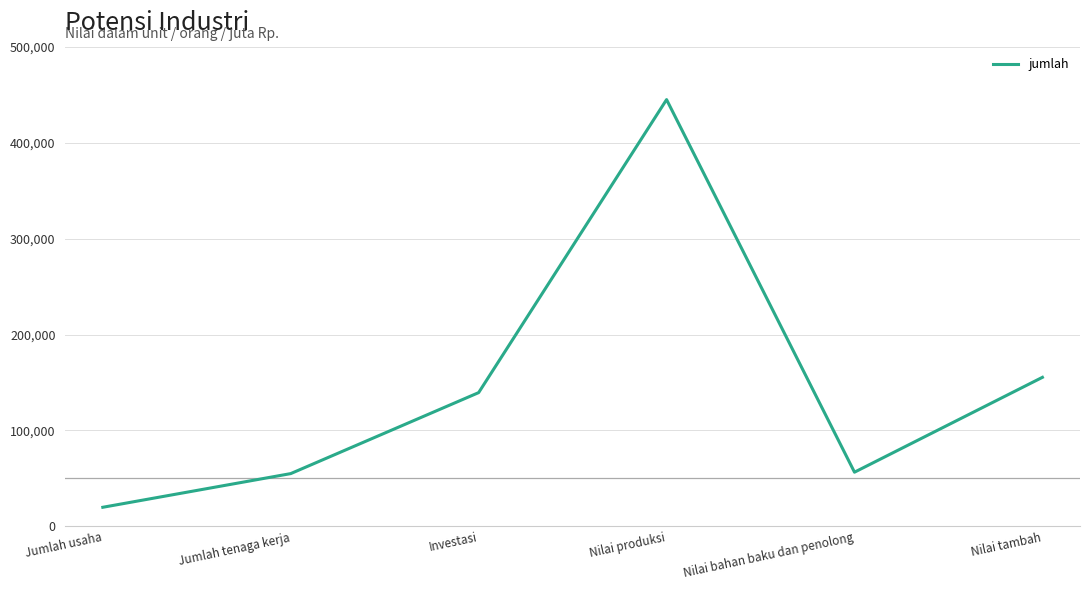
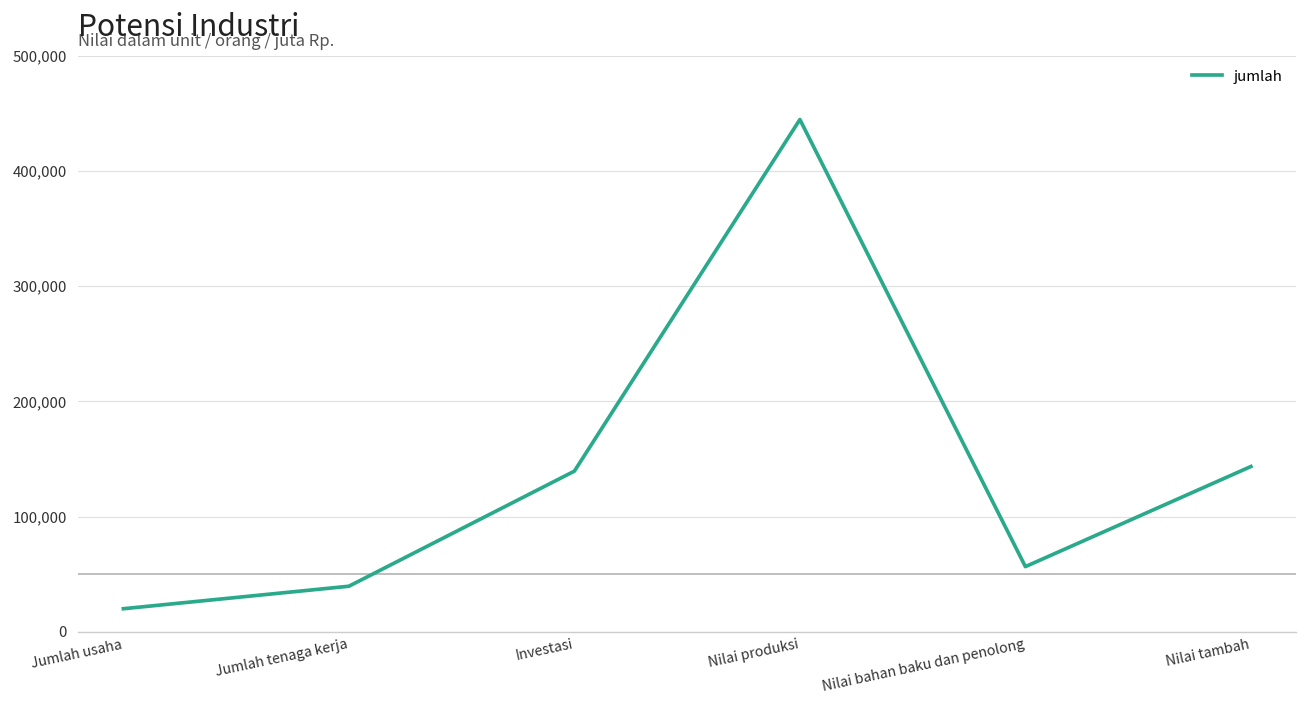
Jumlah tenaga kerja: 60,000 -> 40,000
Nilai tambah: 160,000 -> 140,000
